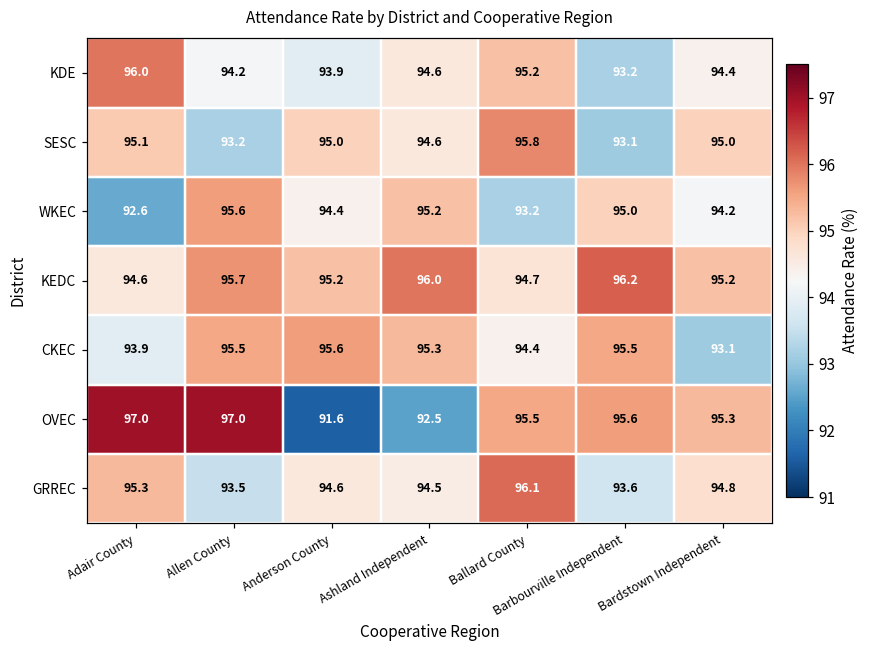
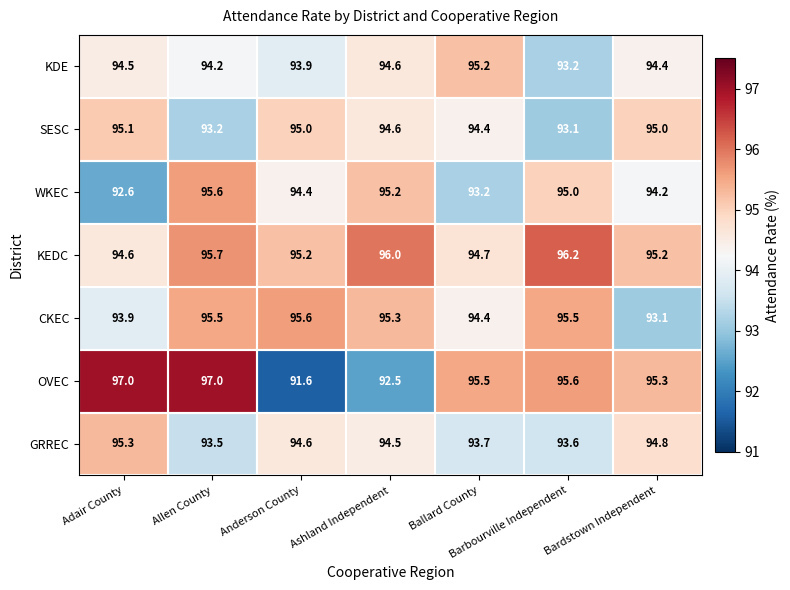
KDE, Adair County: 96.0 -> 94.5
SESC, Ballard County: 95.8 -> 94.4
GRREC, Ballard County: 96.1 -> 93.7
